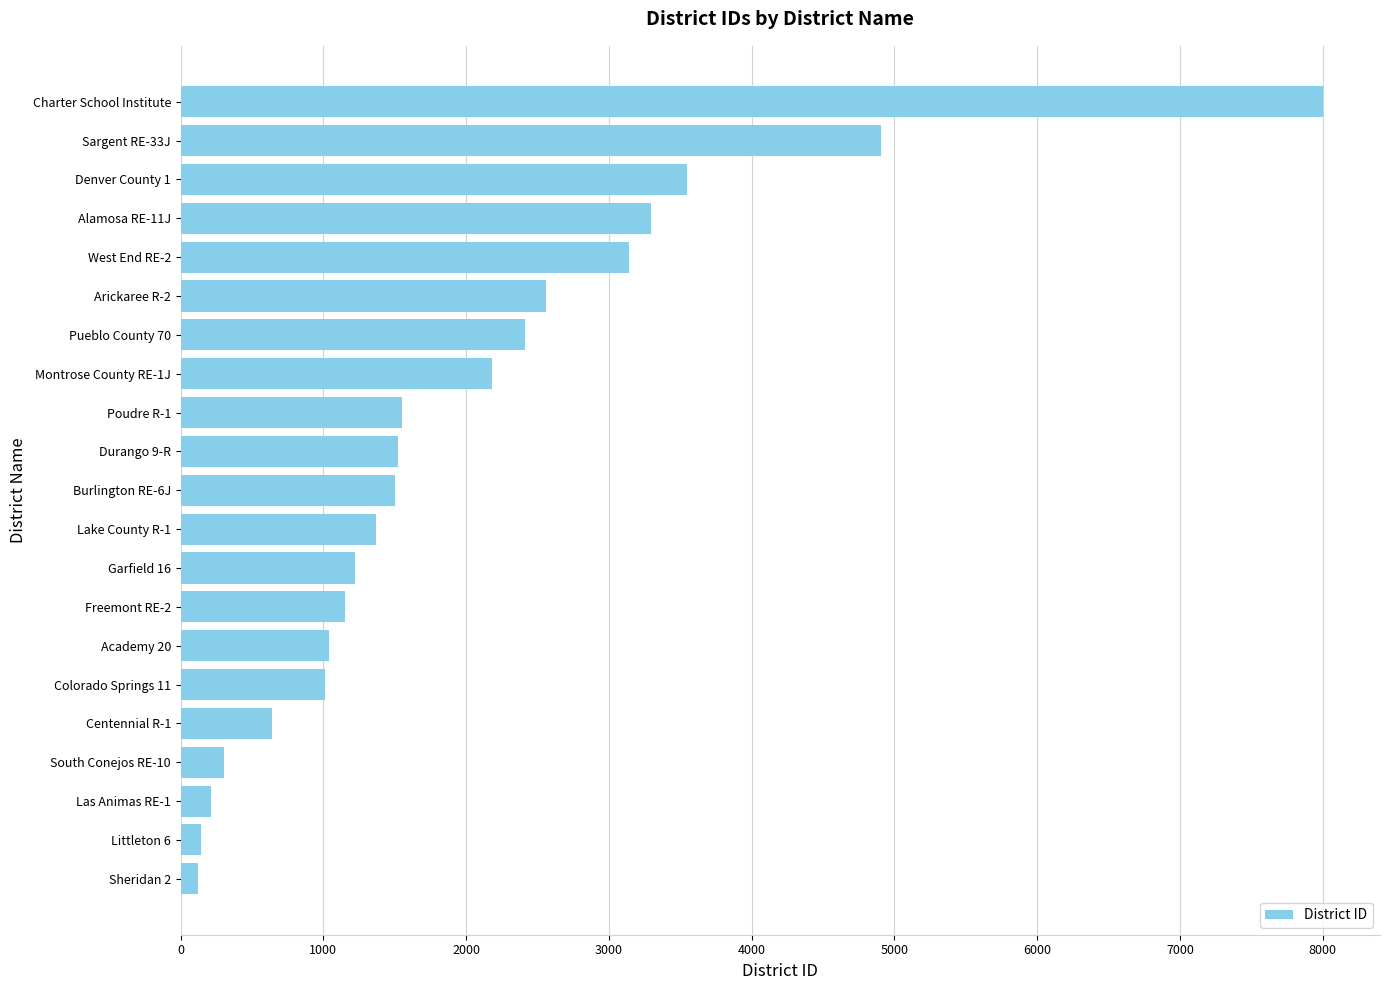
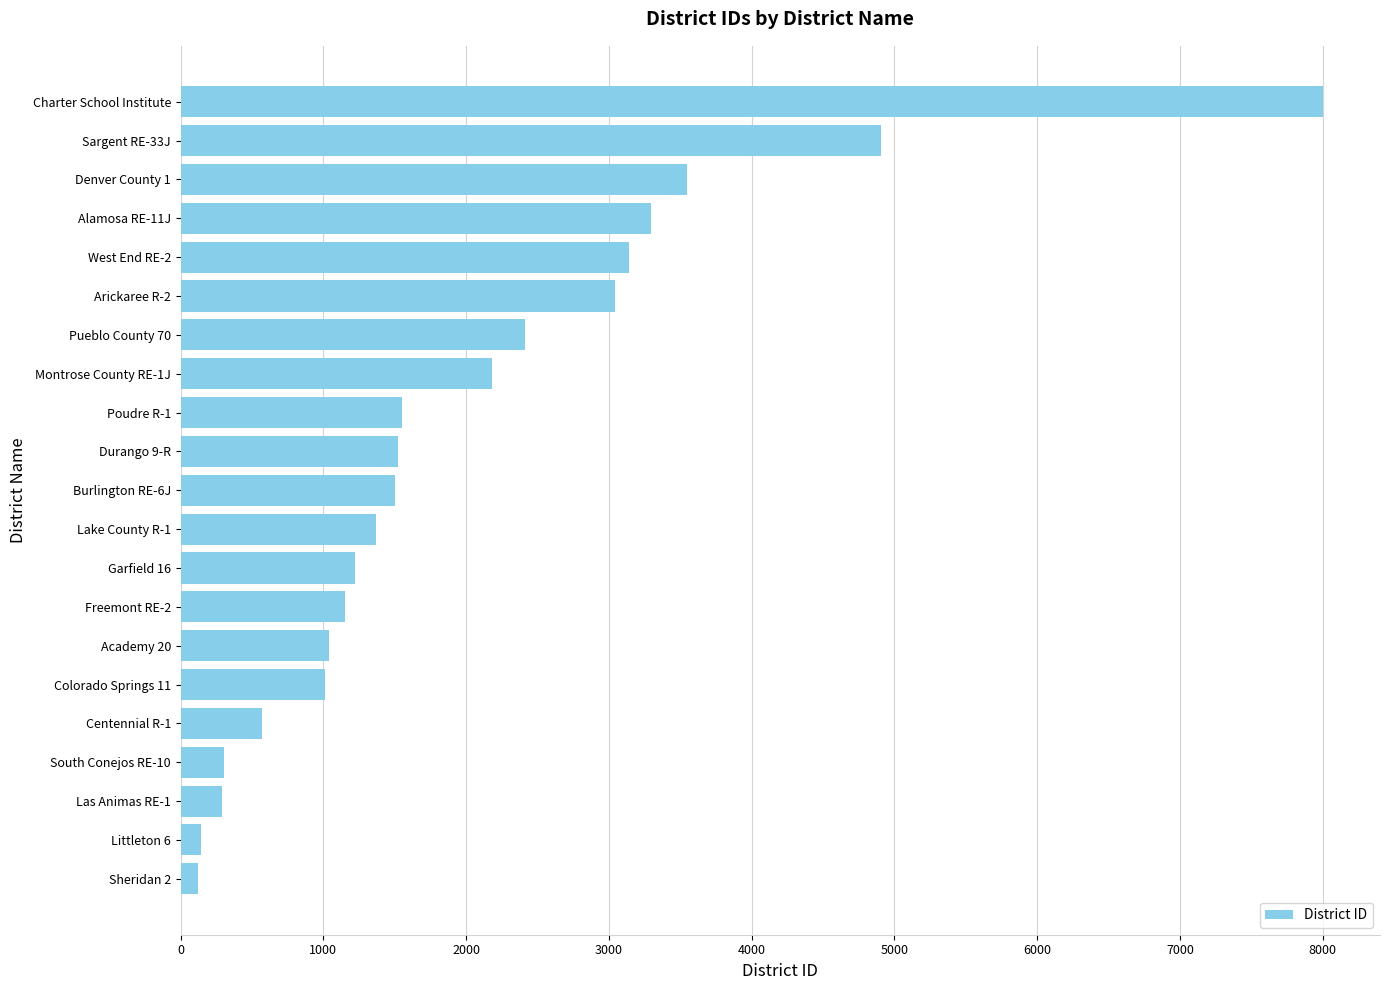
Arickaree R-2: 2560 -> 3040
Centennial R-1: 640 -> 570
Las Animas RE-1: 220 -> 290
